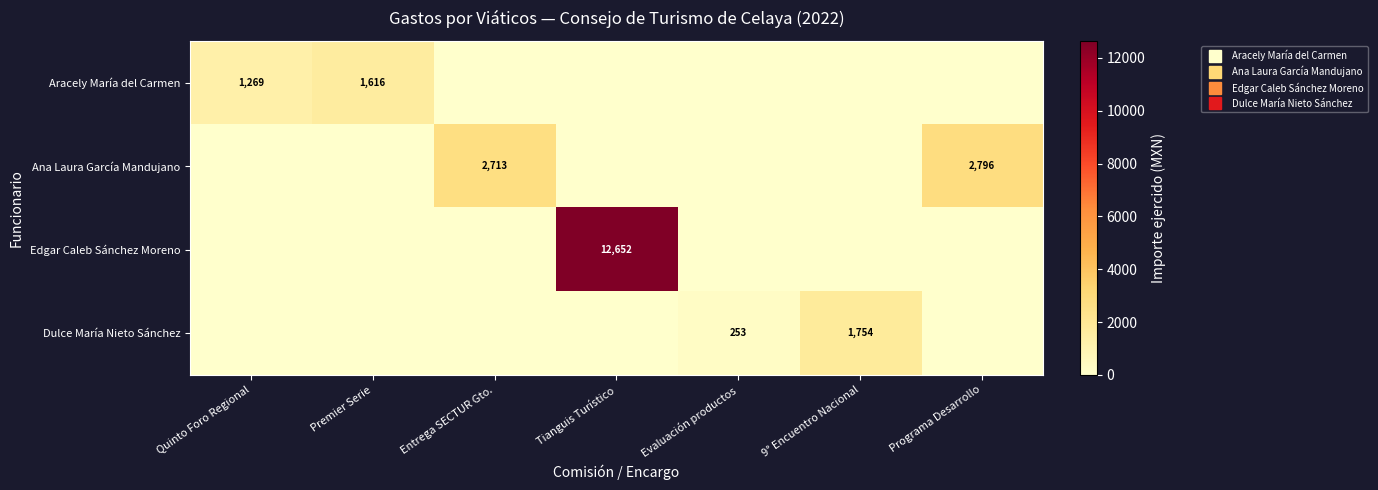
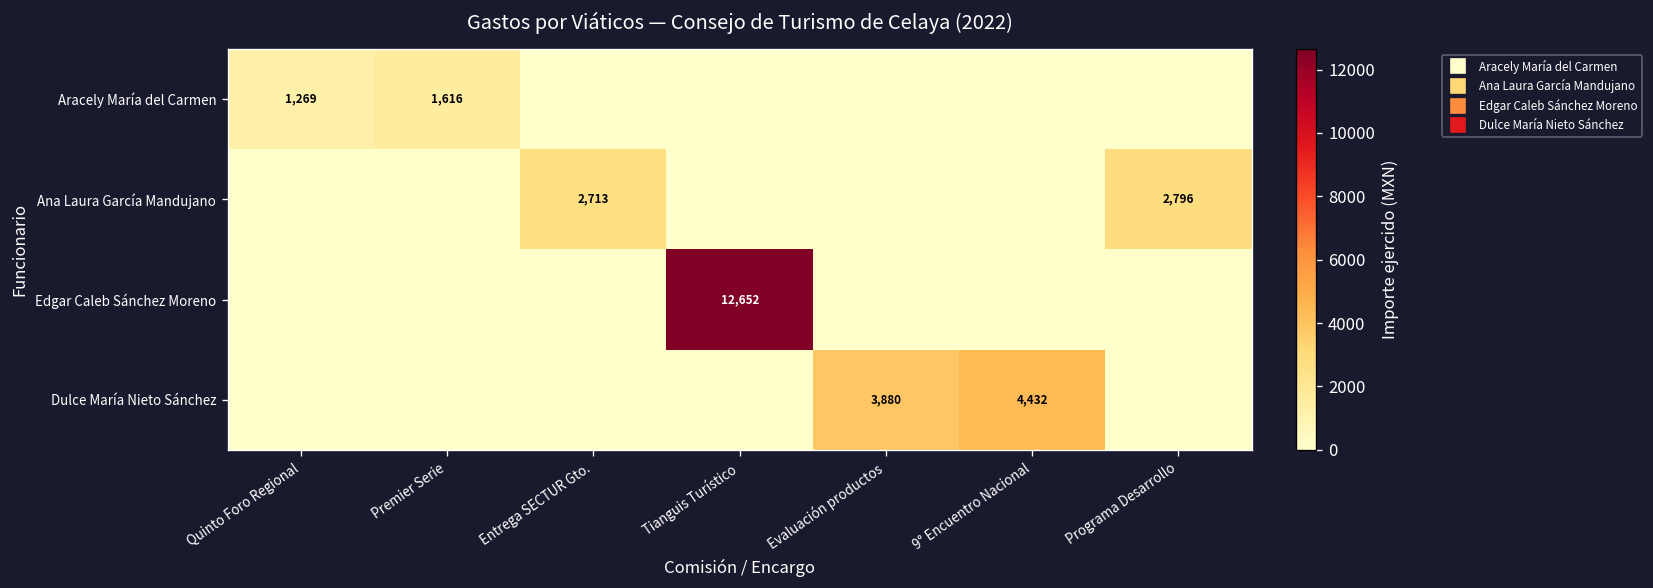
Dulce María Nieto Sánchez, Evaluación productos: 253 -> 3,880
Dulce María Nieto Sánchez, 9° Encuentro Nacional: 1,754 -> 4,432
